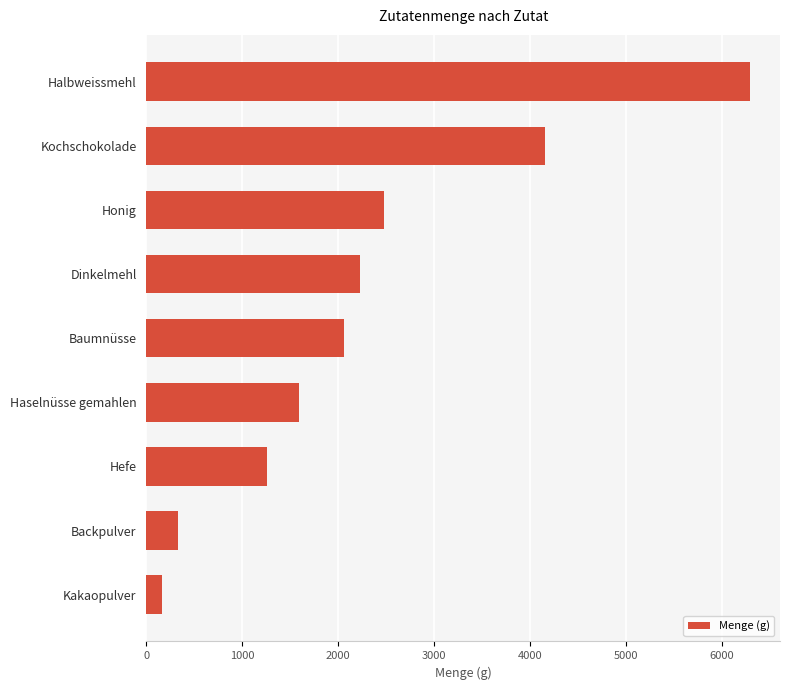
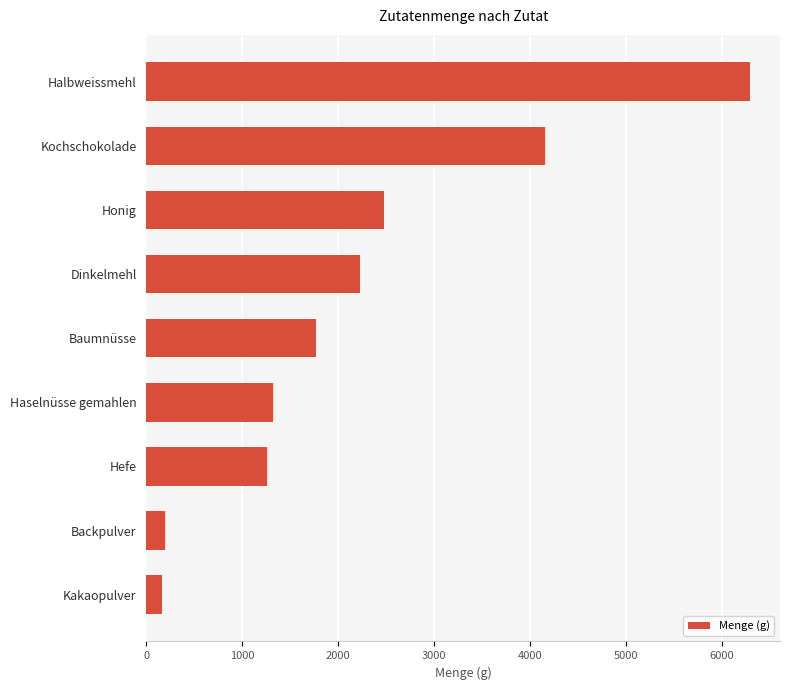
Baumnüsse: 2100 -> 1800
Haselnüsse gemahlen: 1600 -> 1300
Backpulver: 300 -> 200
